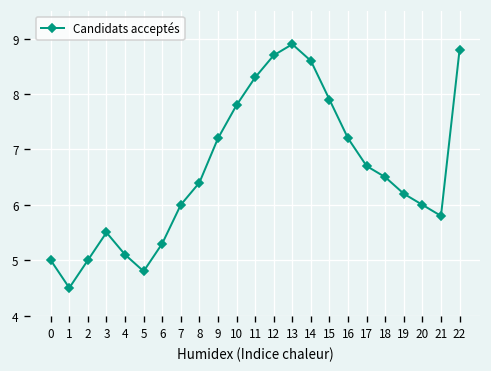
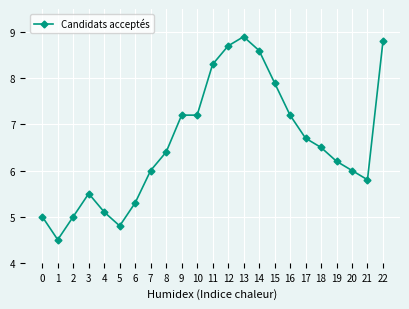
10: 7.8 -> 7.2
